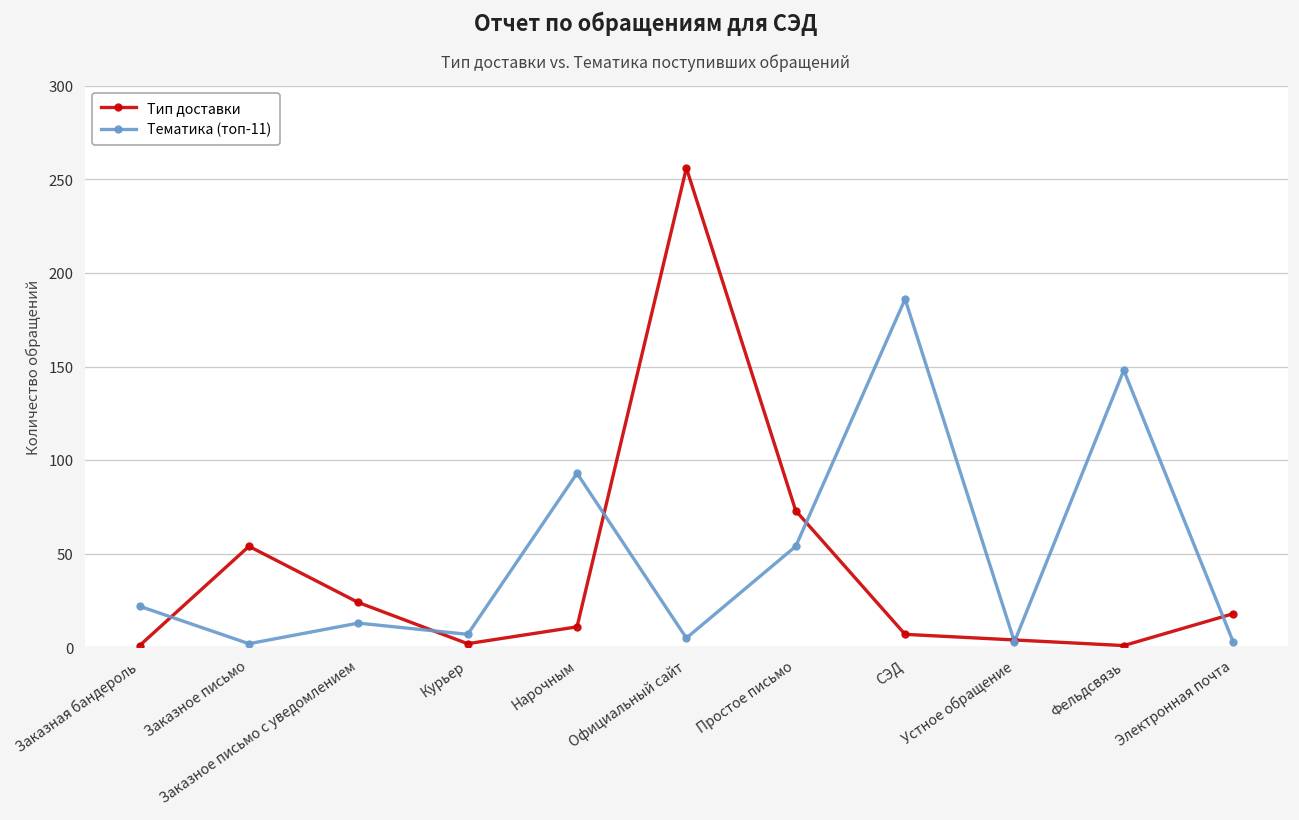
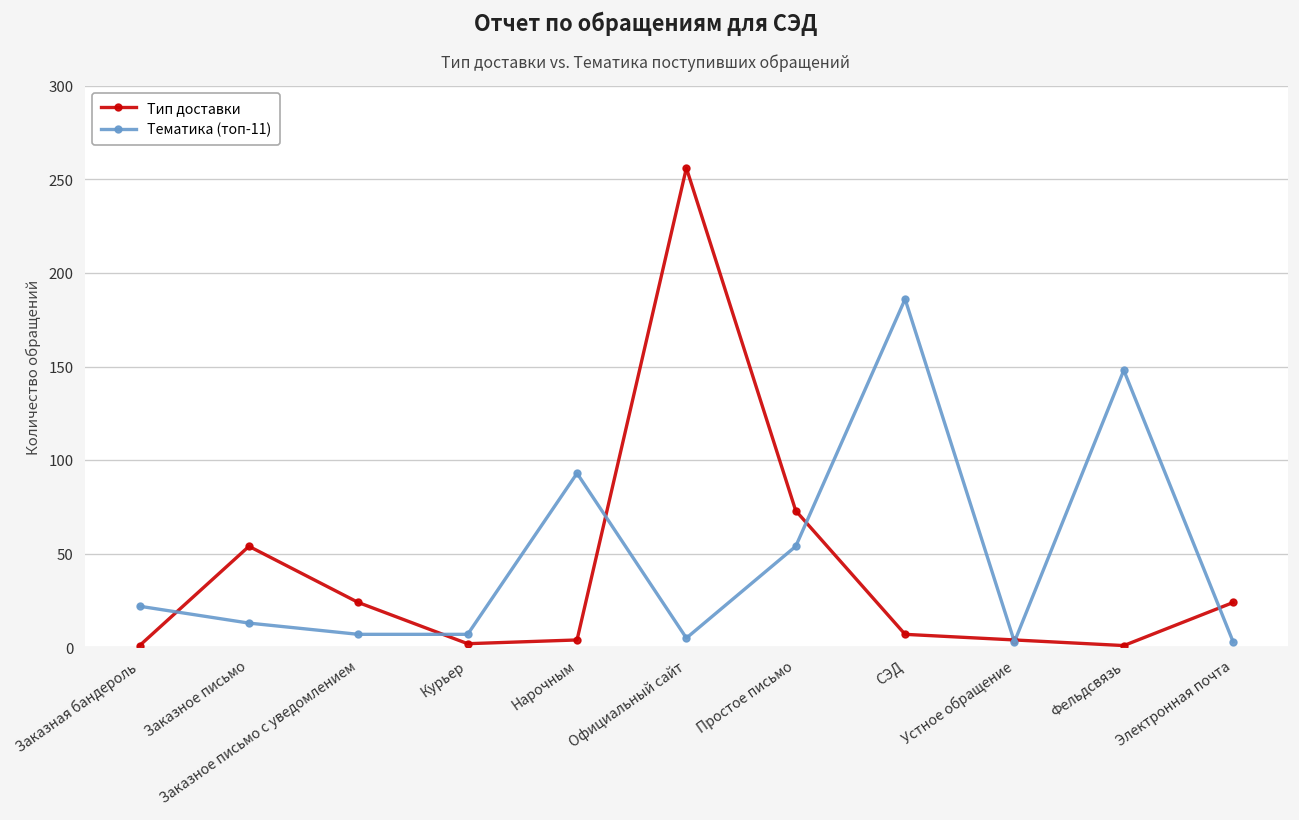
Тематика (топ-11), Заказное письмо: 2 -> 13
Тематика (топ-11), Заказное письмо с уведомлением: 13 -> 7
Тип доставки, Нарочным: 11 -> 4
Тип доставки, Электронная почта: 18 -> 24
